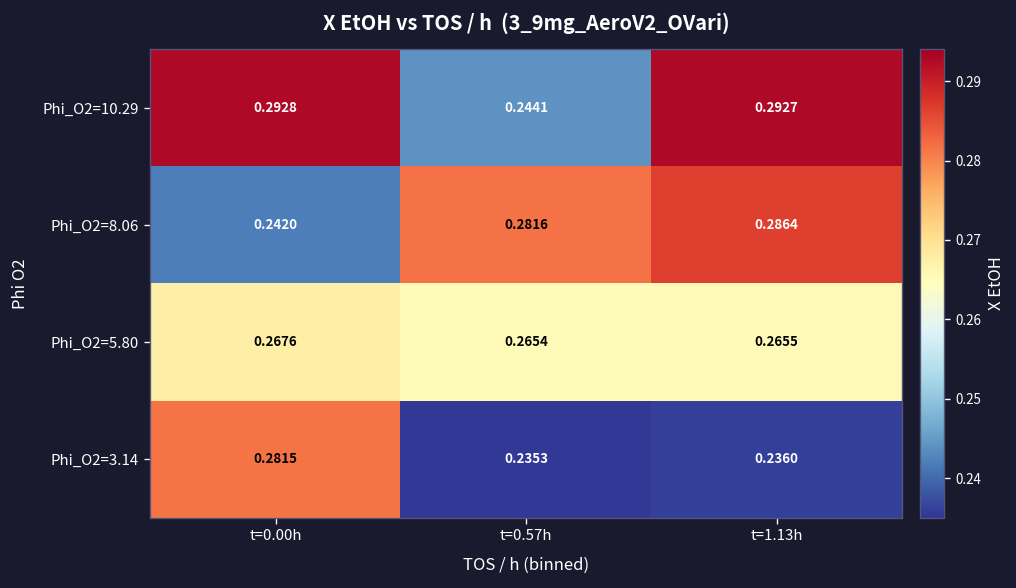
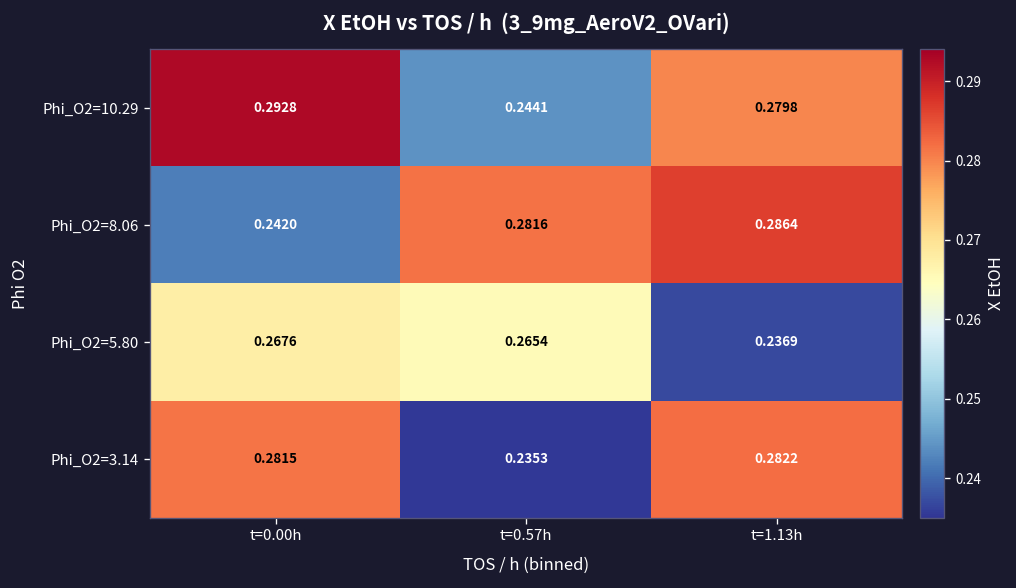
Phi_O2=10.29, t=1.13h: 0.2927 -> 0.2798
Phi_O2=5.80, t=1.13h: 0.2655 -> 0.2369
Phi_O2=3.14, t=1.13h: 0.2360 -> 0.2822
